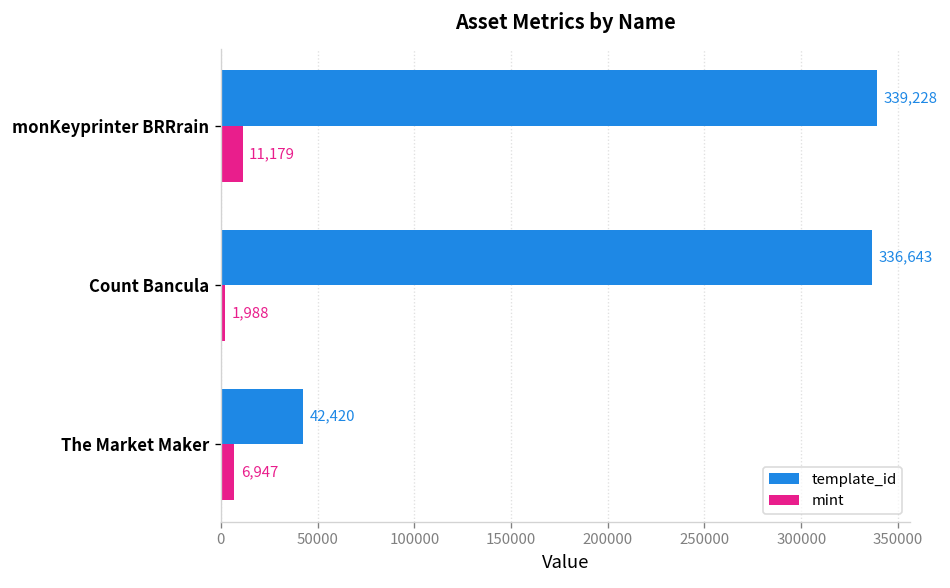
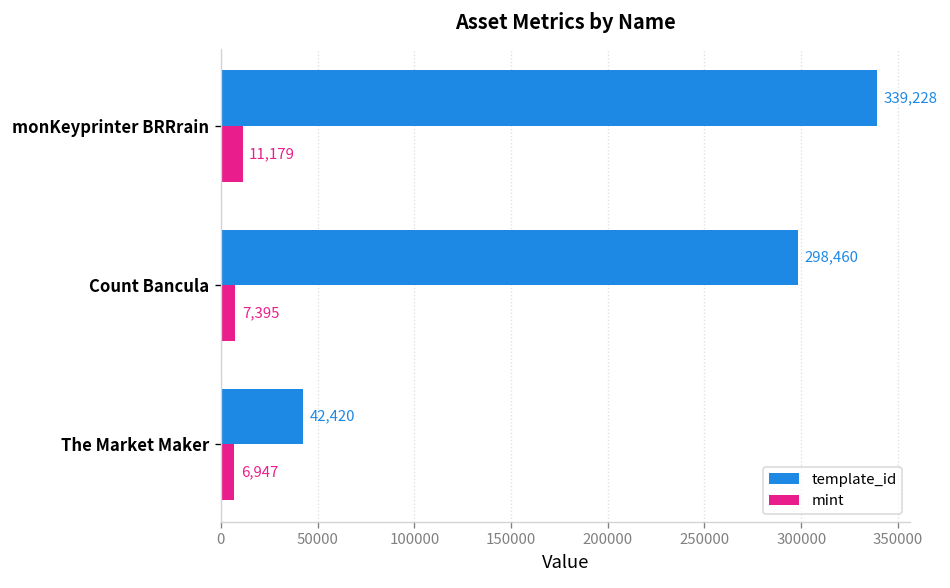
template_id, Count Bancula: 336,643 -> 298,460
mint, Count Bancula: 1,988 -> 7,395
